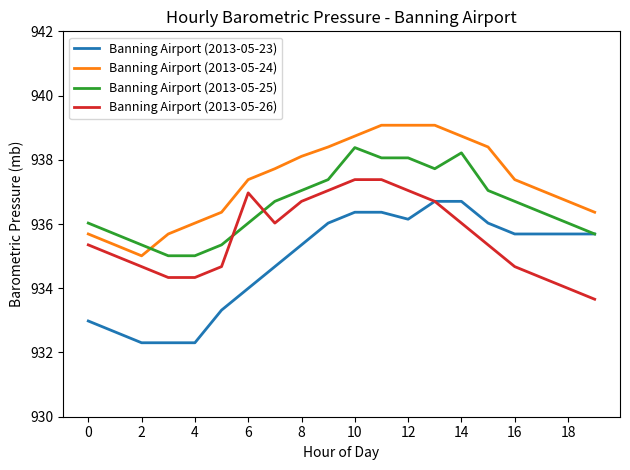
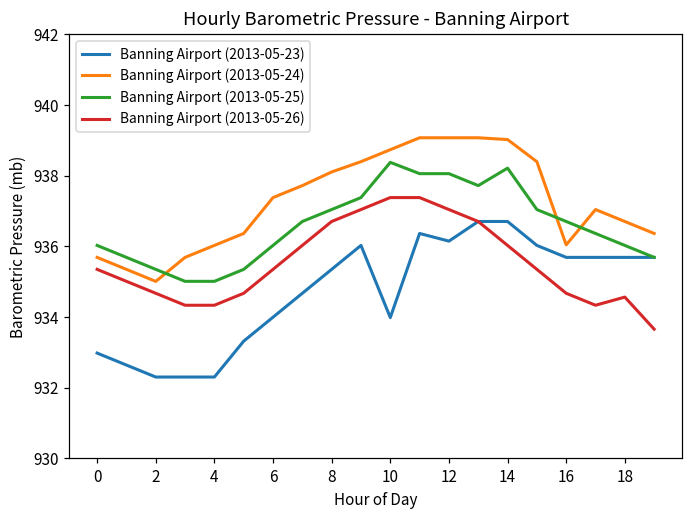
Banning Airport (2013-05-26), 6: 937.0 -> 935.4
Banning Airport (2013-05-23), 10: 936.4 -> 934.0
Banning Airport (2013-05-24), 14: 938.7 -> 939.0
Banning Airport (2013-05-24), 16: 937.4 -> 936.0
Banning Airport (2013-05-26), 18: 934.0 -> 934.6
